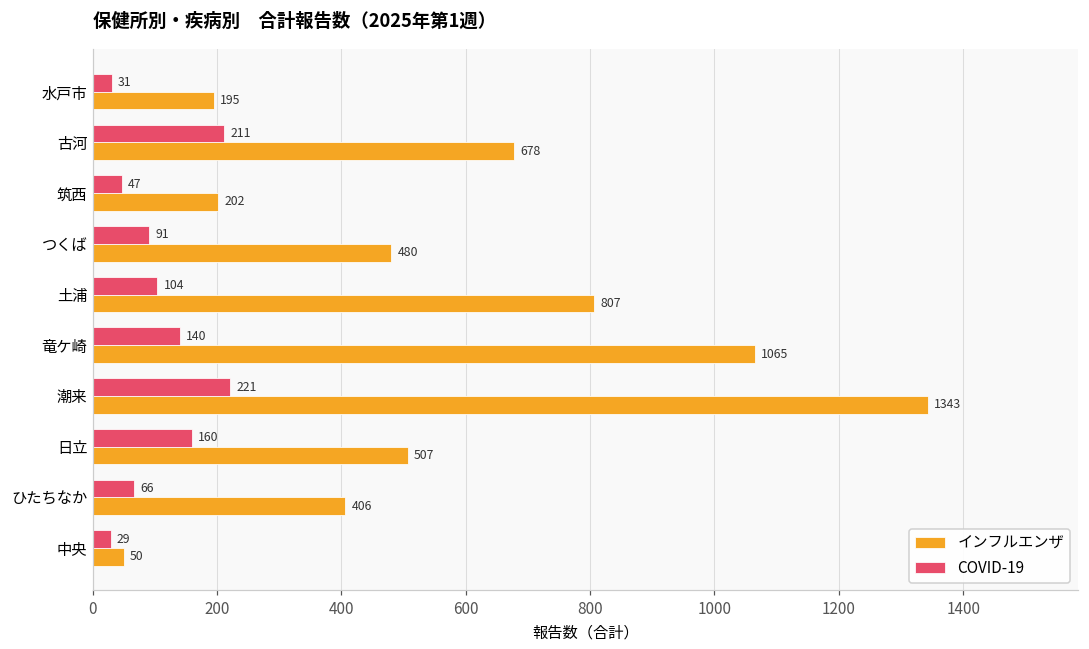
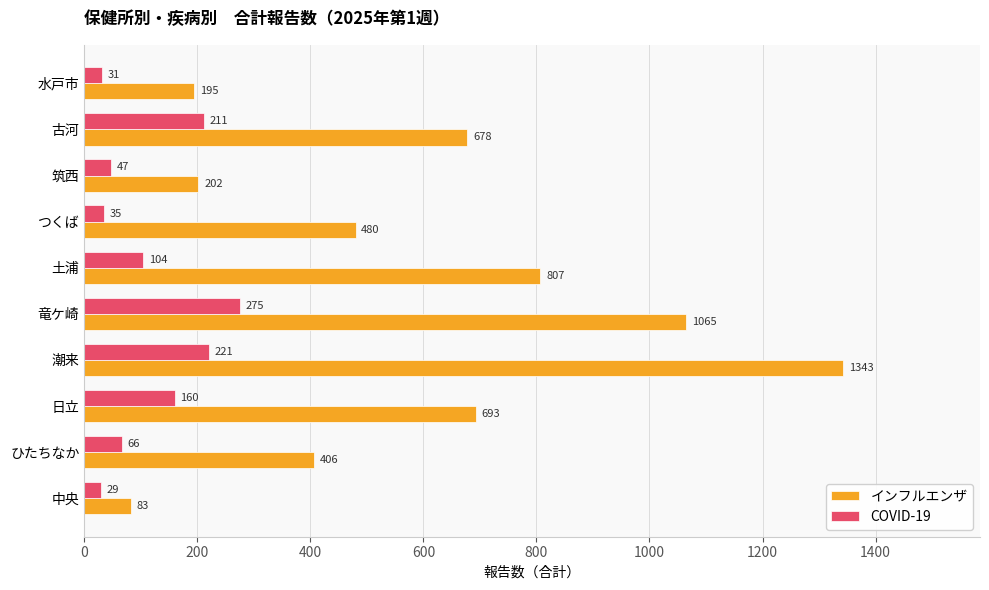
COVID-19, つくば: 91 -> 35
COVID-19, 竜ケ崎: 140 -> 275
インフルエンザ, 日立: 507 -> 693
インフルエンザ, 中央: 50 -> 83
